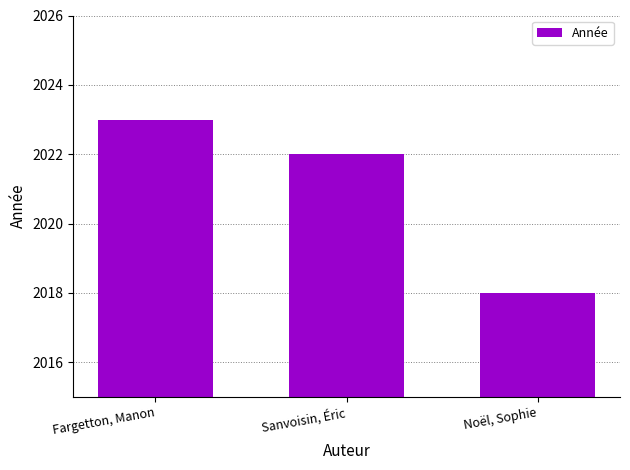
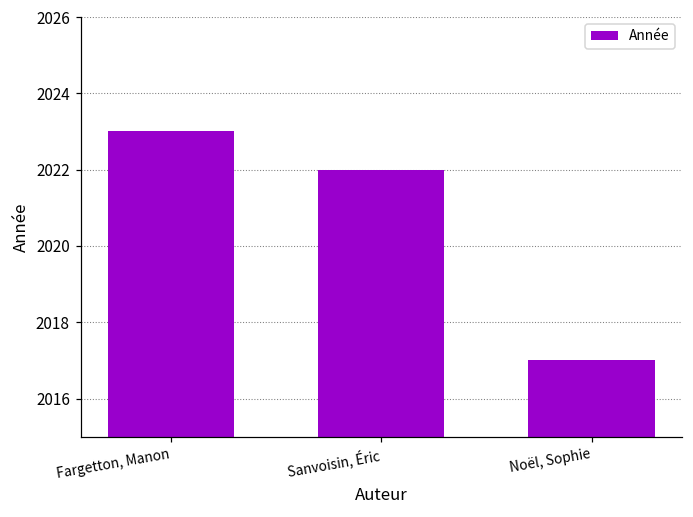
Noël, Sophie: 2018 -> 2017
